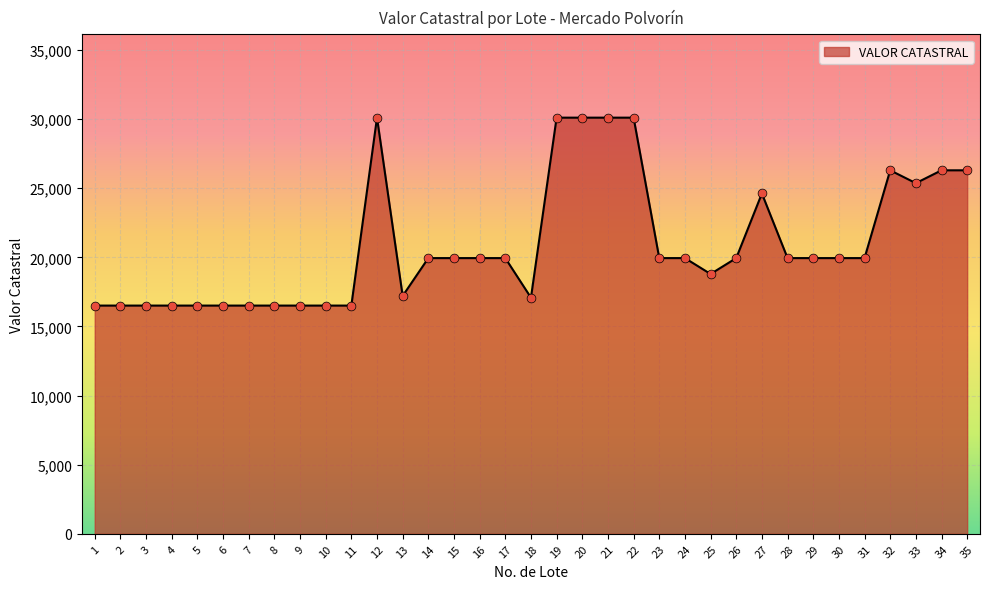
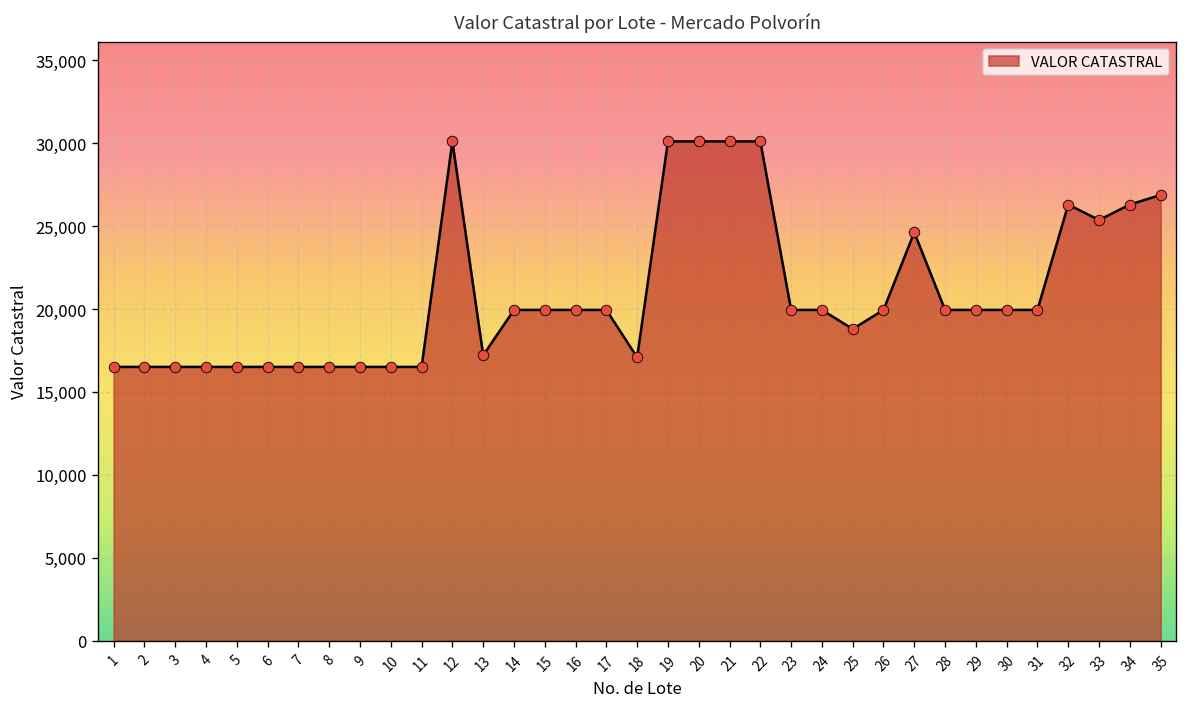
35: 26,300 -> 26,900
